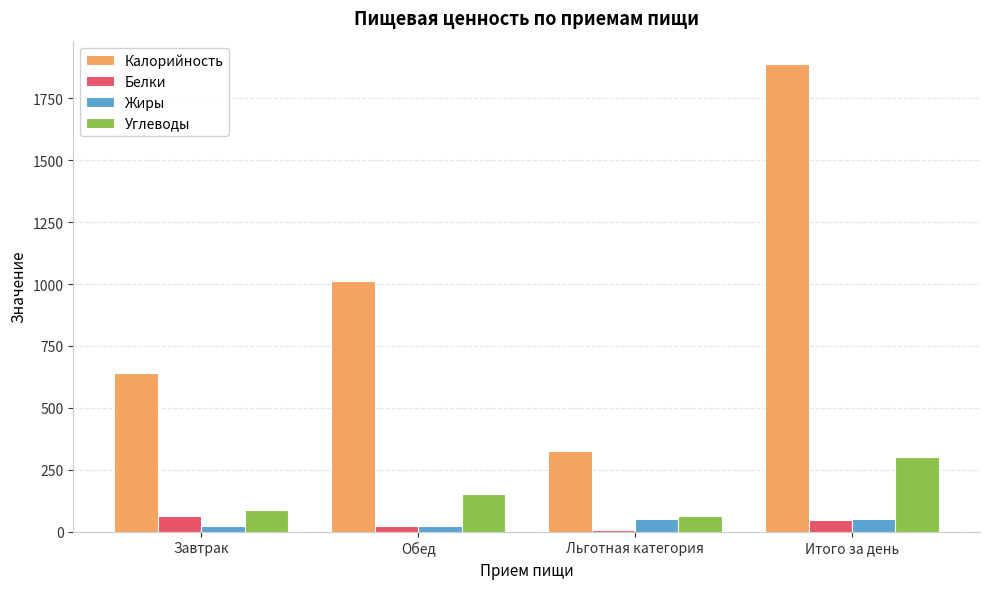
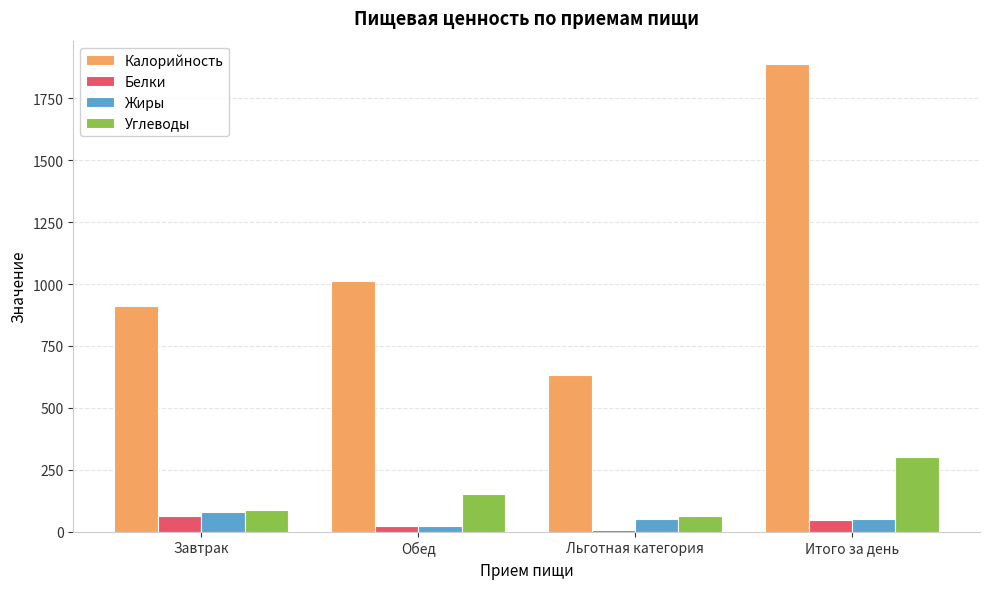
Калорийность, Завтрак: 640 -> 910
Жиры, Завтрак: 20 -> 80
Калорийность, Льготная категория: 330 -> 630
